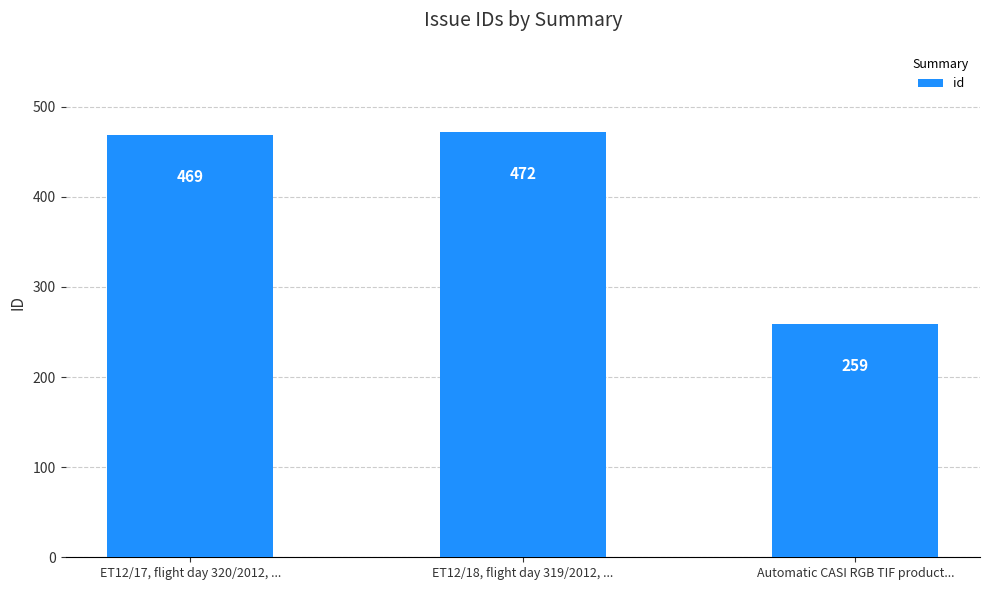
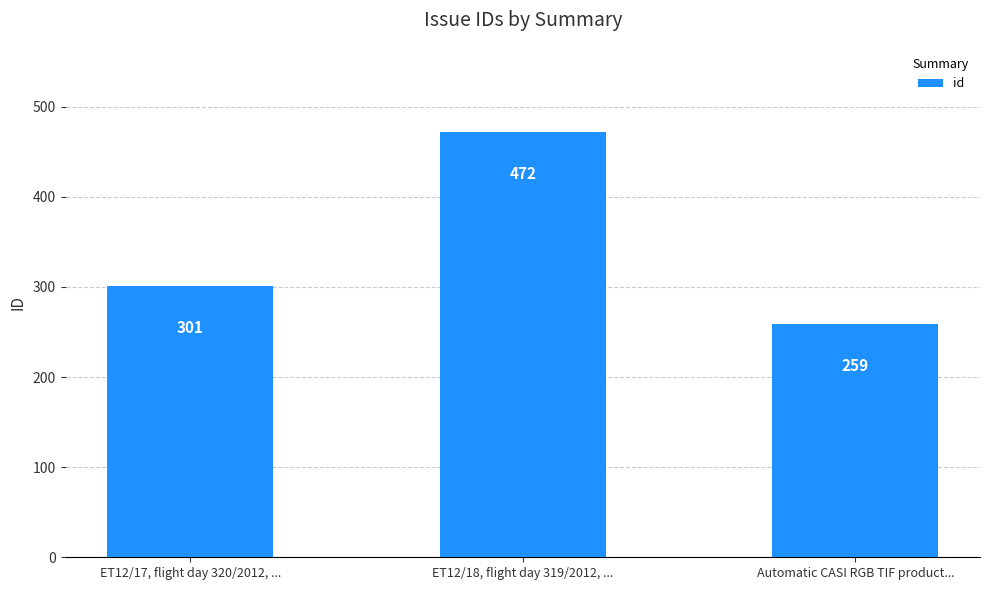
ET12/17, flight day 320/2012, ...: 469 -> 301
